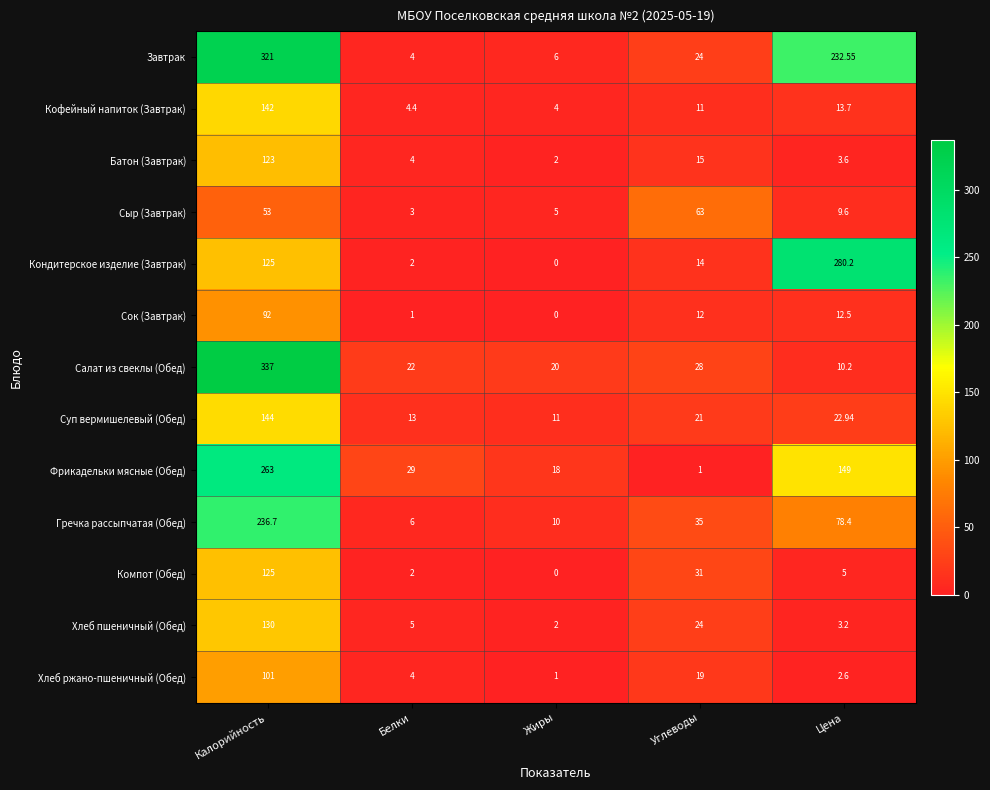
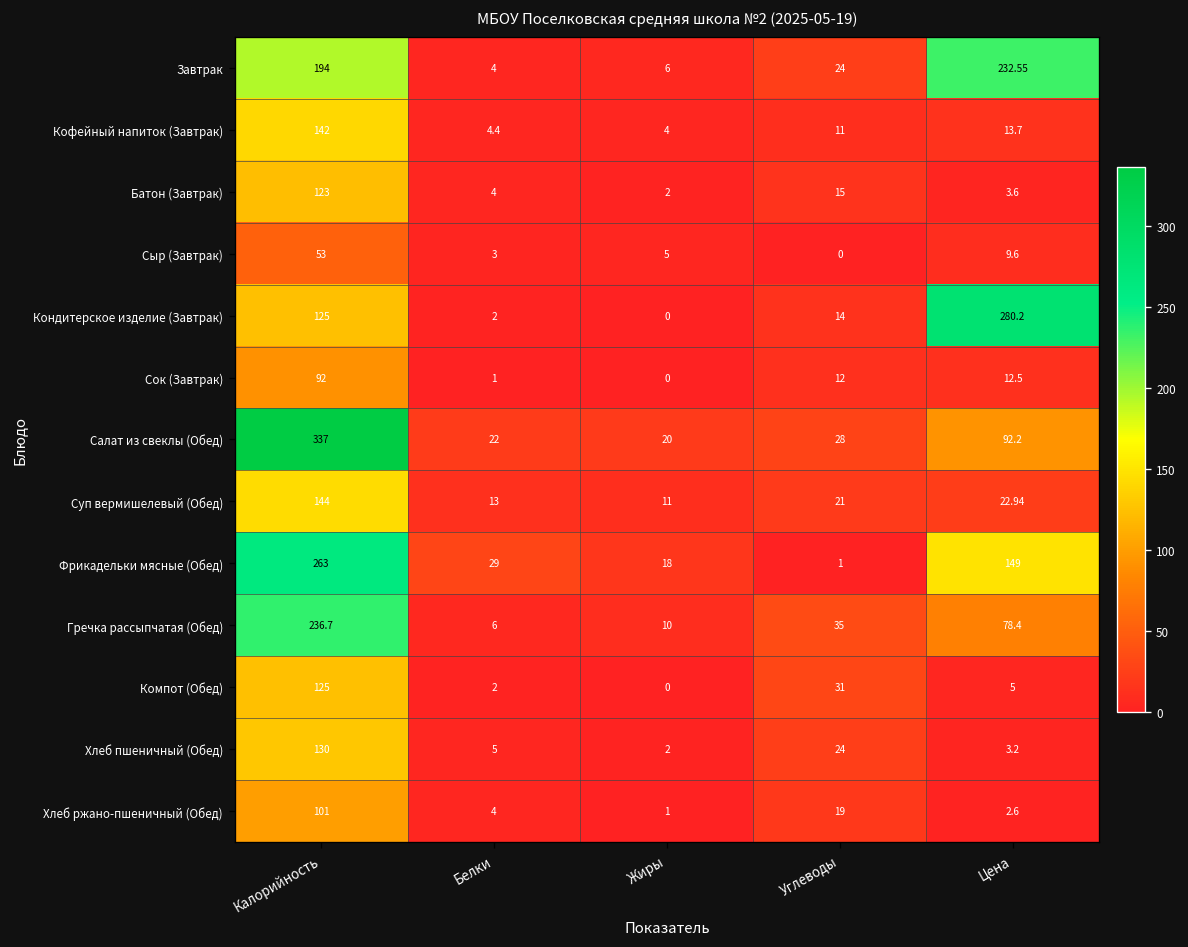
Завтрак, Калорийность: 321 -> 194
Сыр (Завтрак), Углеводы: 63 -> 0
Салат из свеклы (Обед), Цена: 10.2 -> 92.2
